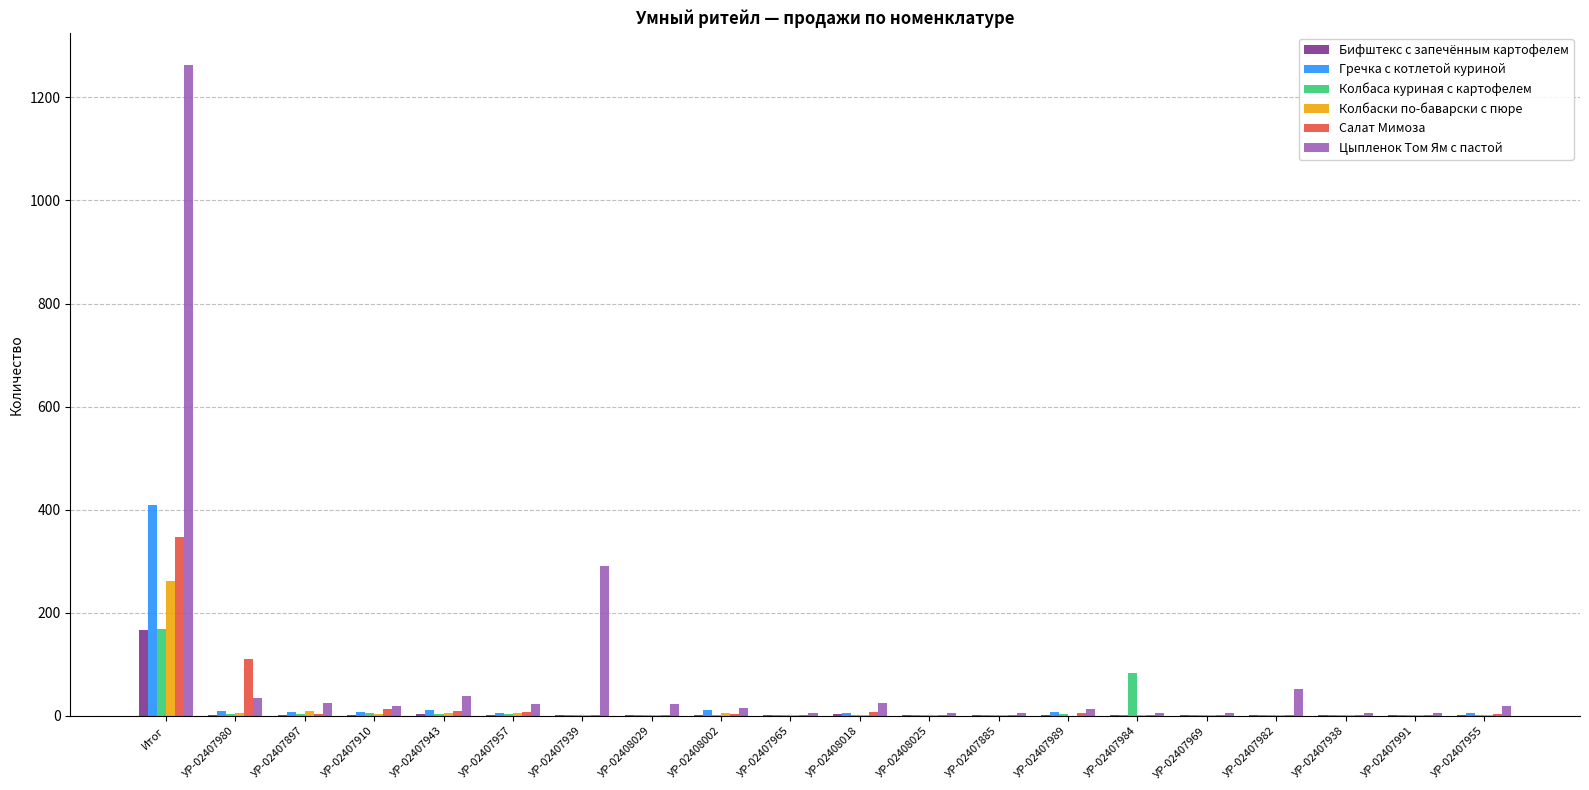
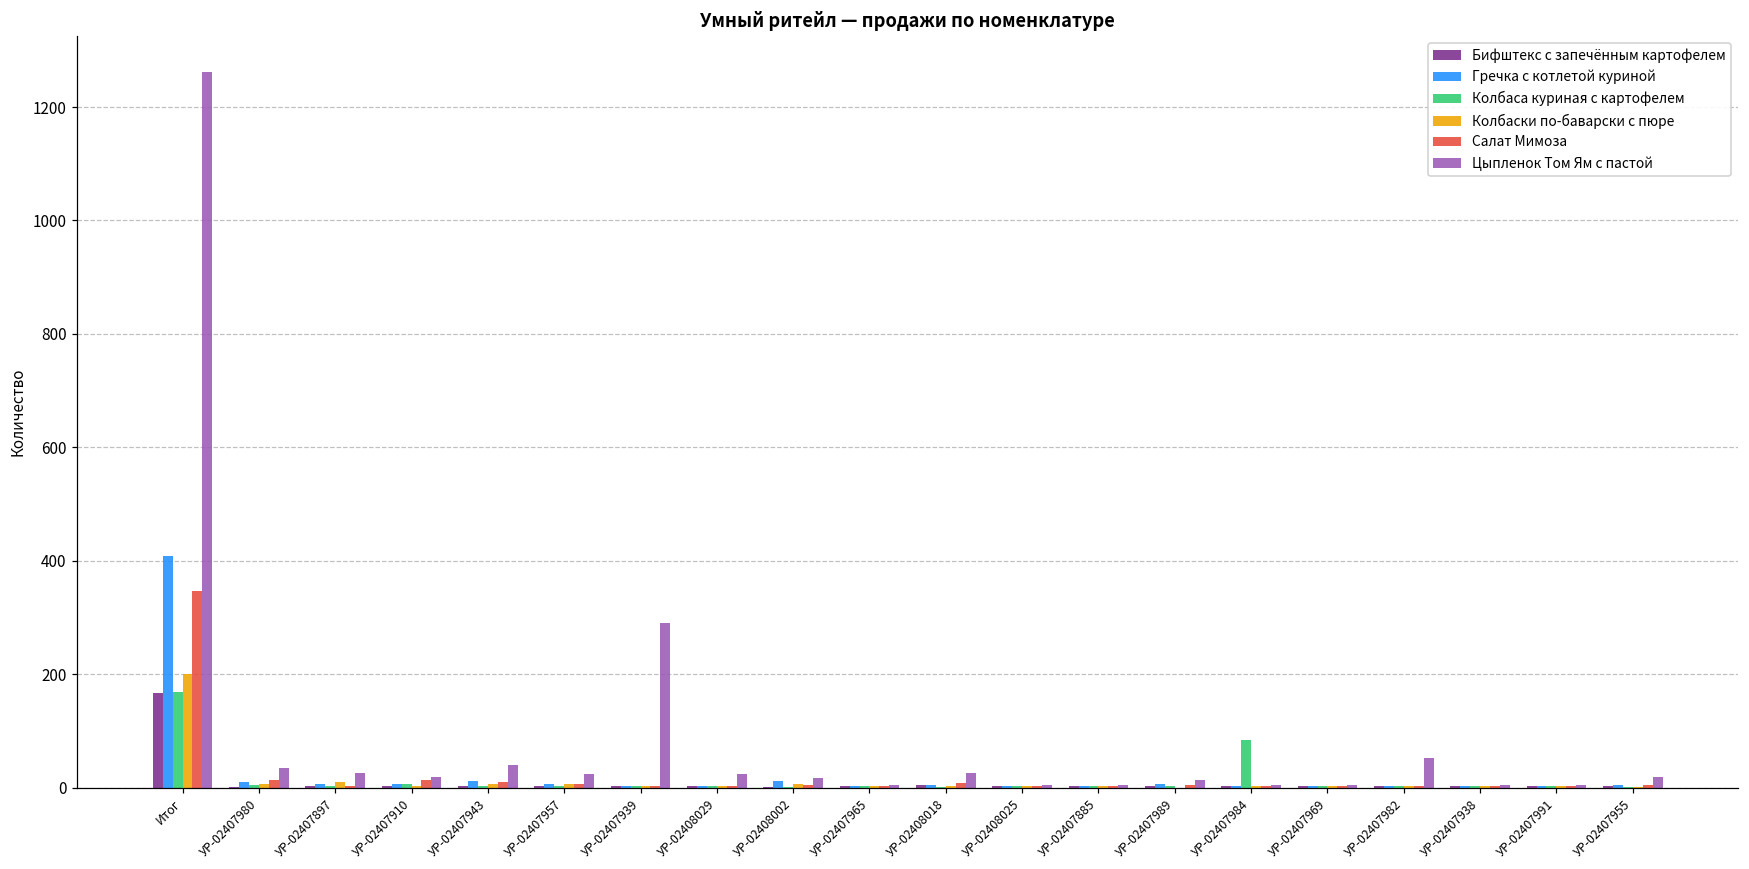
Колбаски по-баварски с пюре, Итог: 260 -> 200
Салат Мимоза, УР-02407980: 110 -> 10
